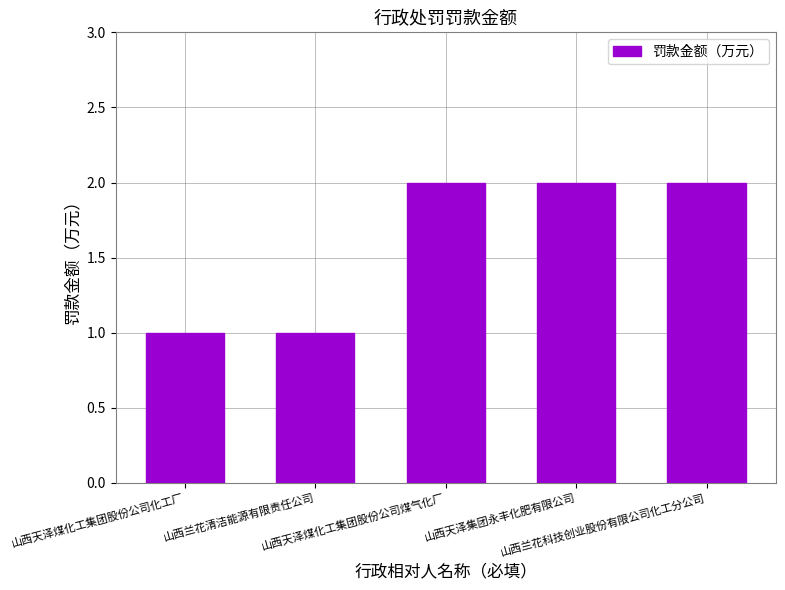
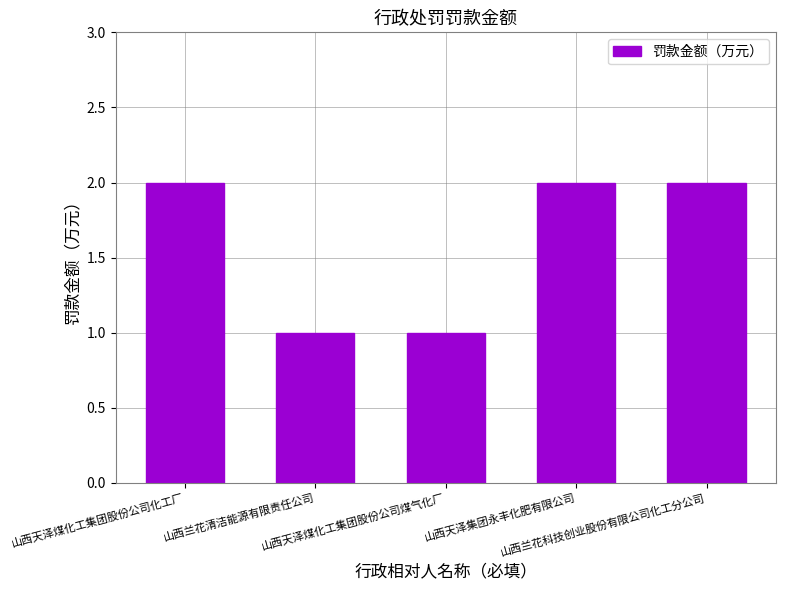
山西天泽煤化工集团股份公司化工厂: 1 -> 2
山西天泽煤化工集团股份公司煤气化厂: 2 -> 1
